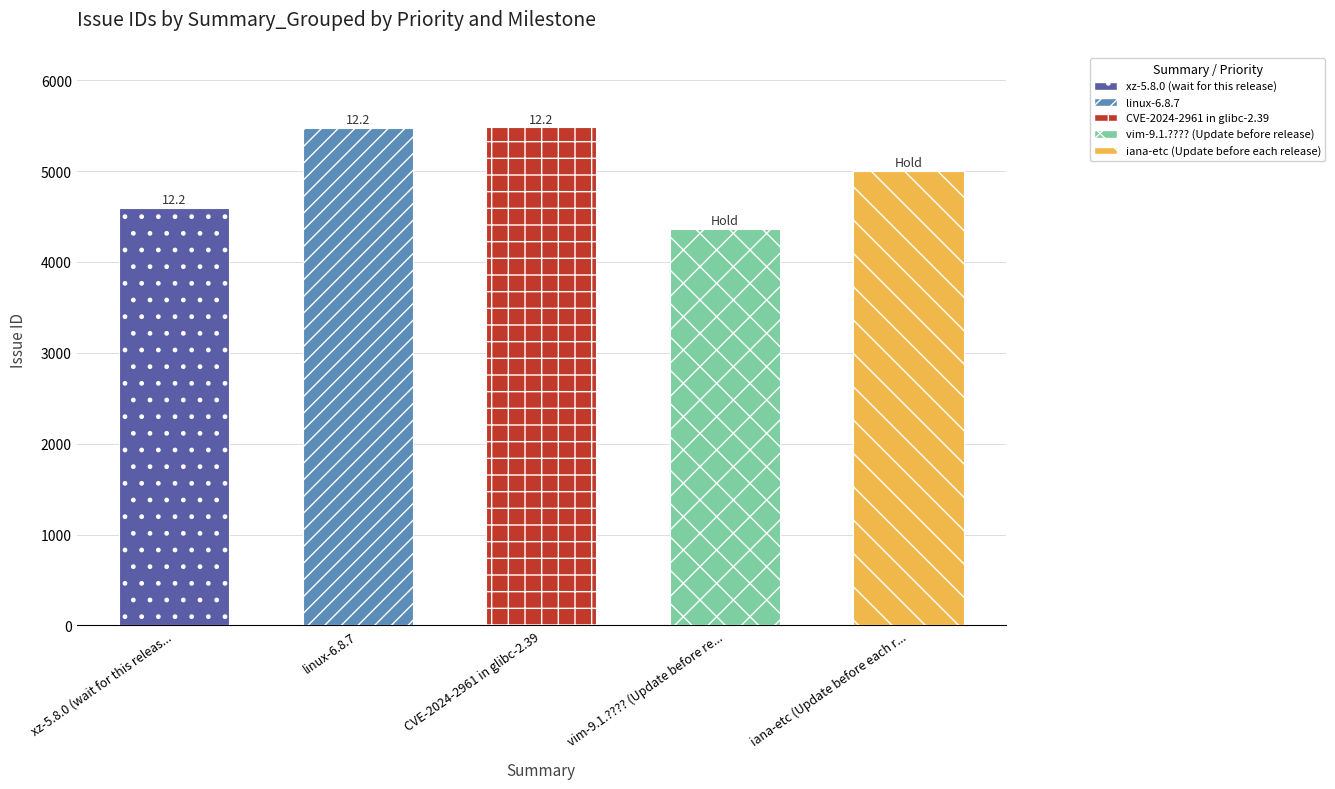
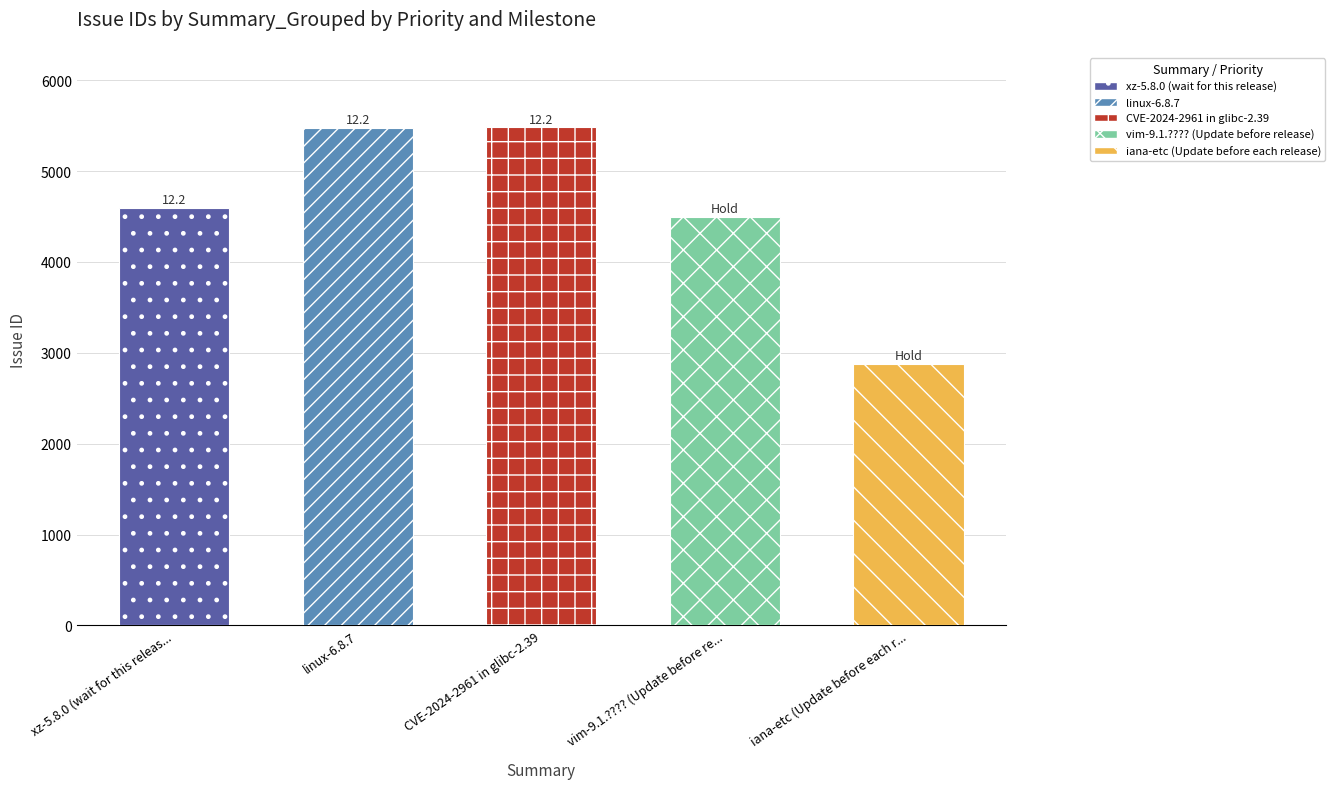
vim-9.1.???? (Update before re...: 4400 -> 4500
iana-etc (Update before each r...: 5000 -> 2900
